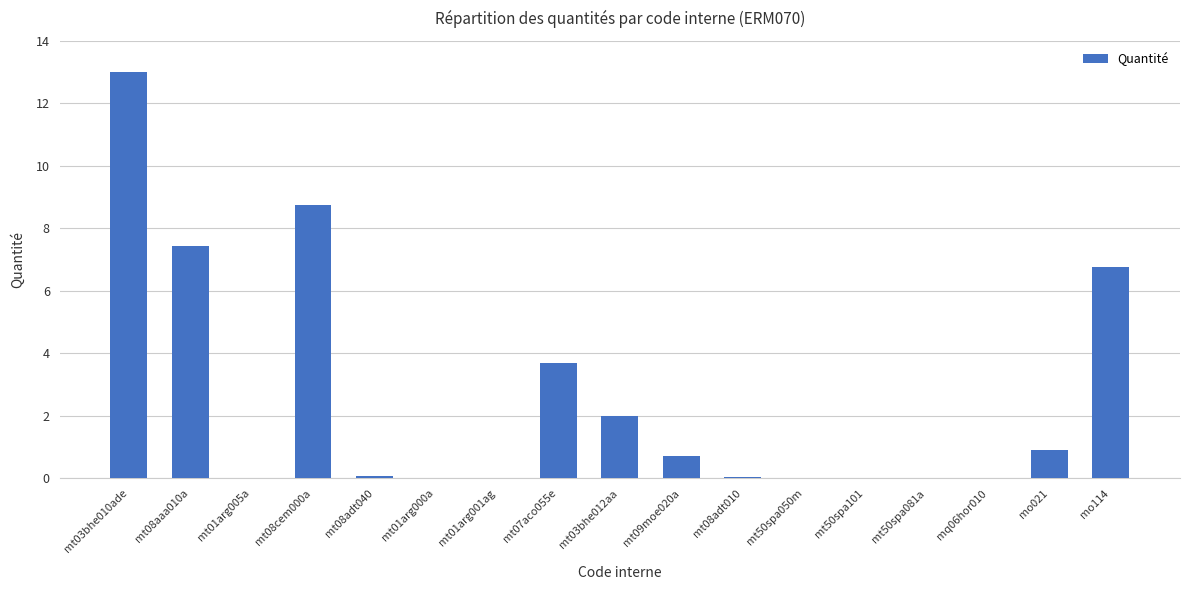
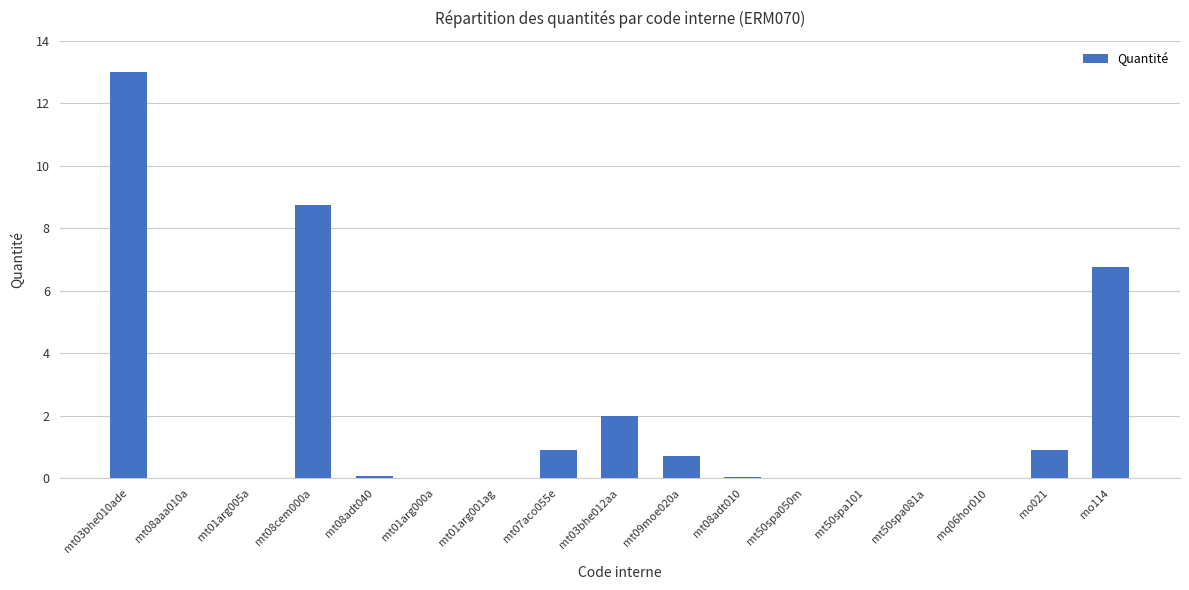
mt08aaa010a: 7.4 -> 0.0
mt07aco055e: 3.7 -> 0.9
